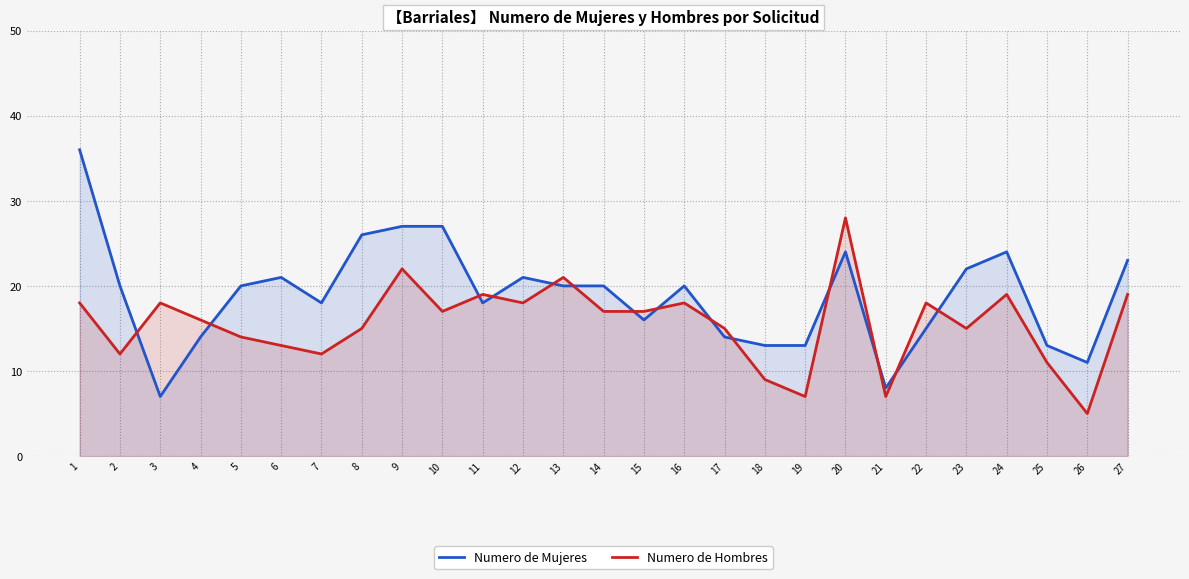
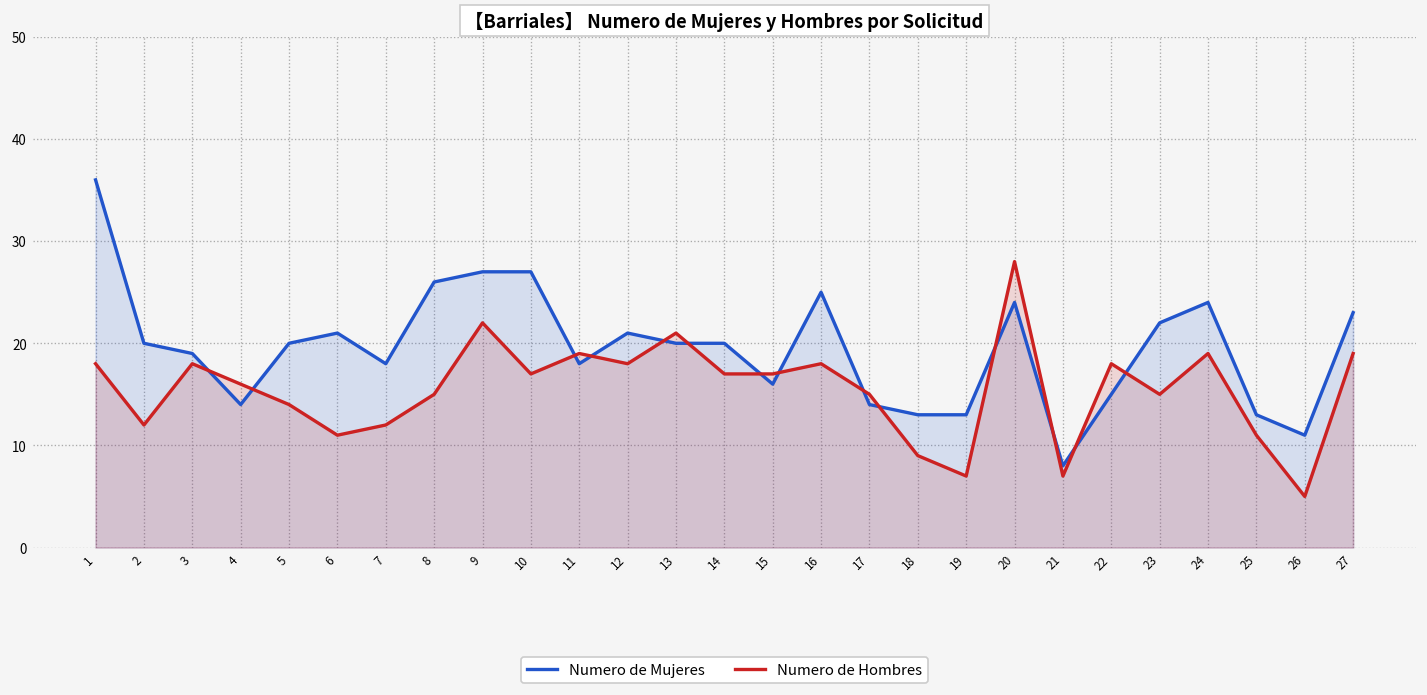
Numero de Mujeres, 3: 7 -> 19
Numero de Hombres, 6: 13 -> 11
Numero de Mujeres, 16: 20 -> 25
